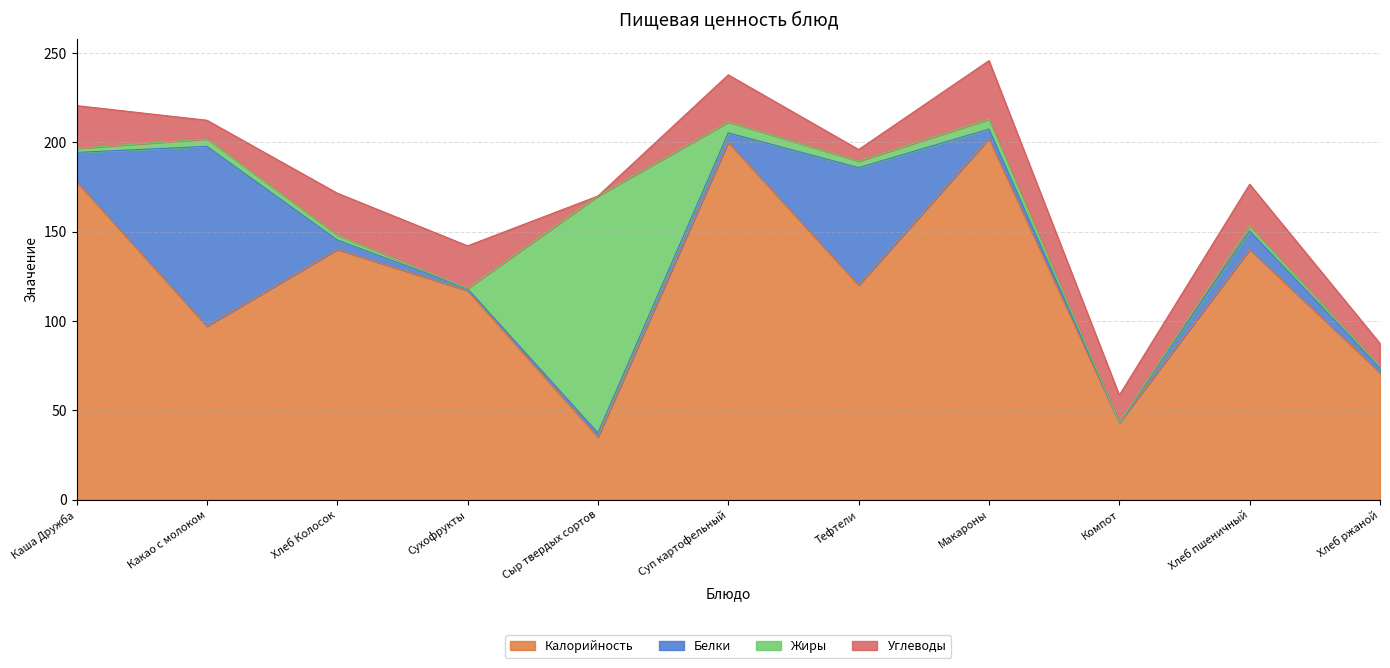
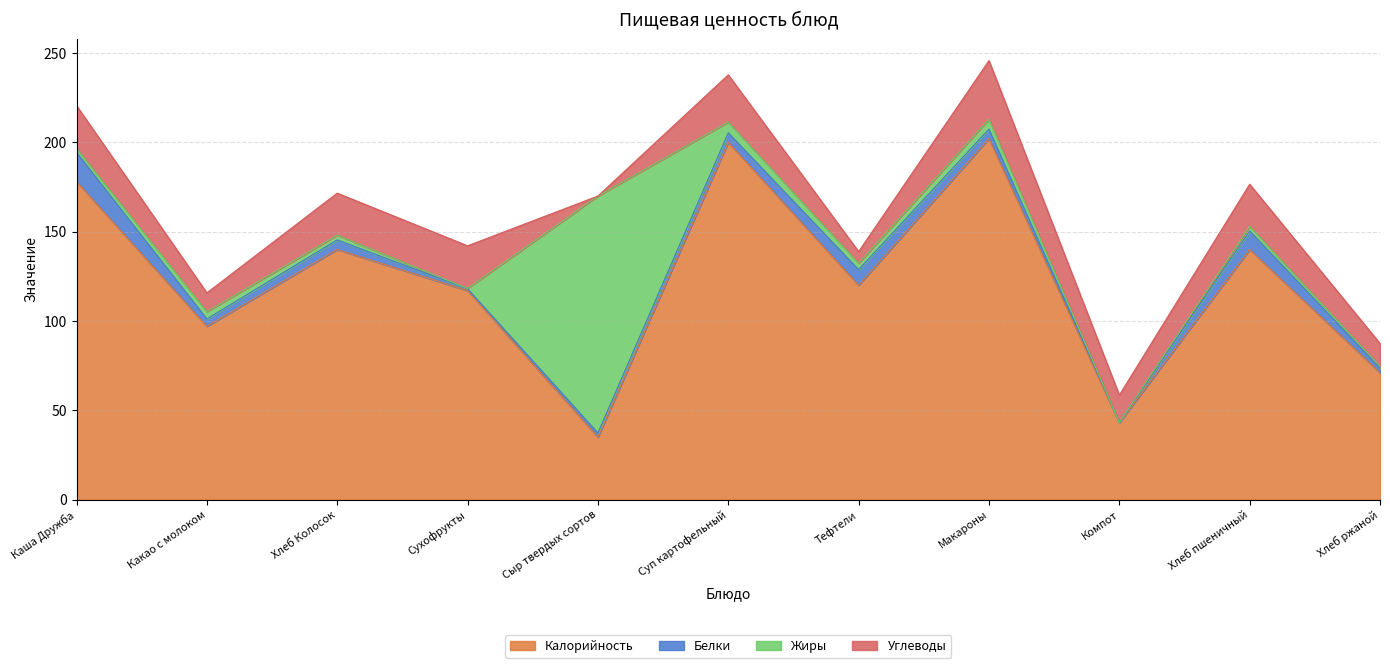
Белки, Какао с молоком: 101 -> 4
Белки, Тефтели: 66 -> 9
